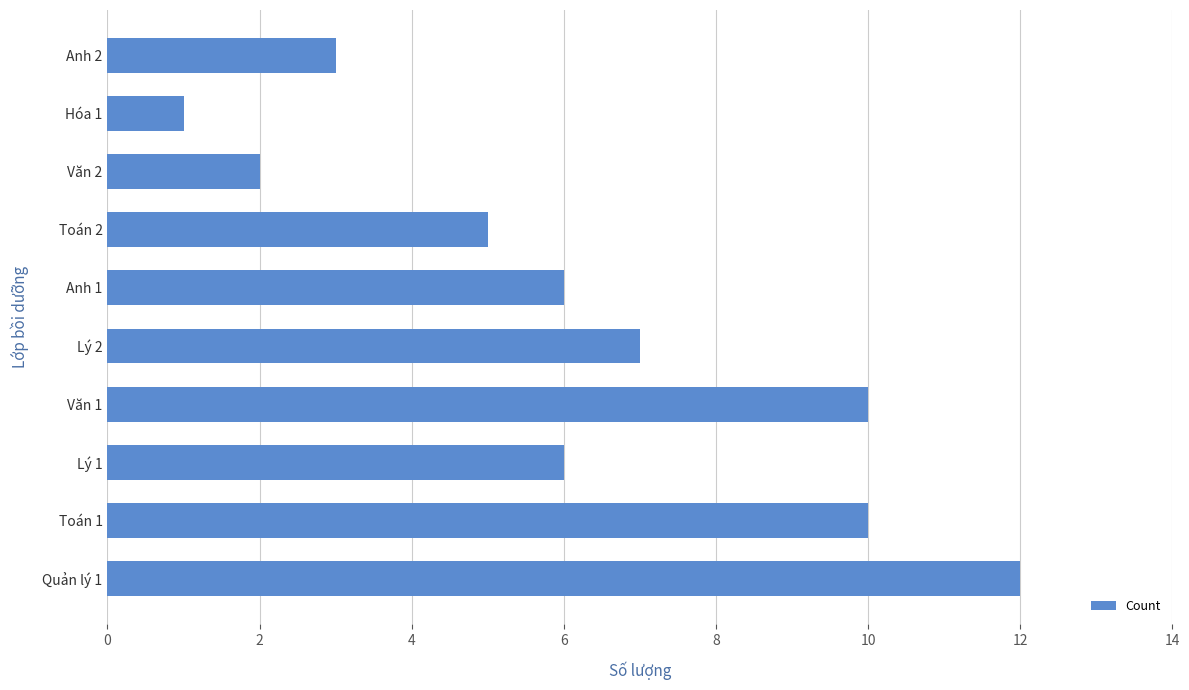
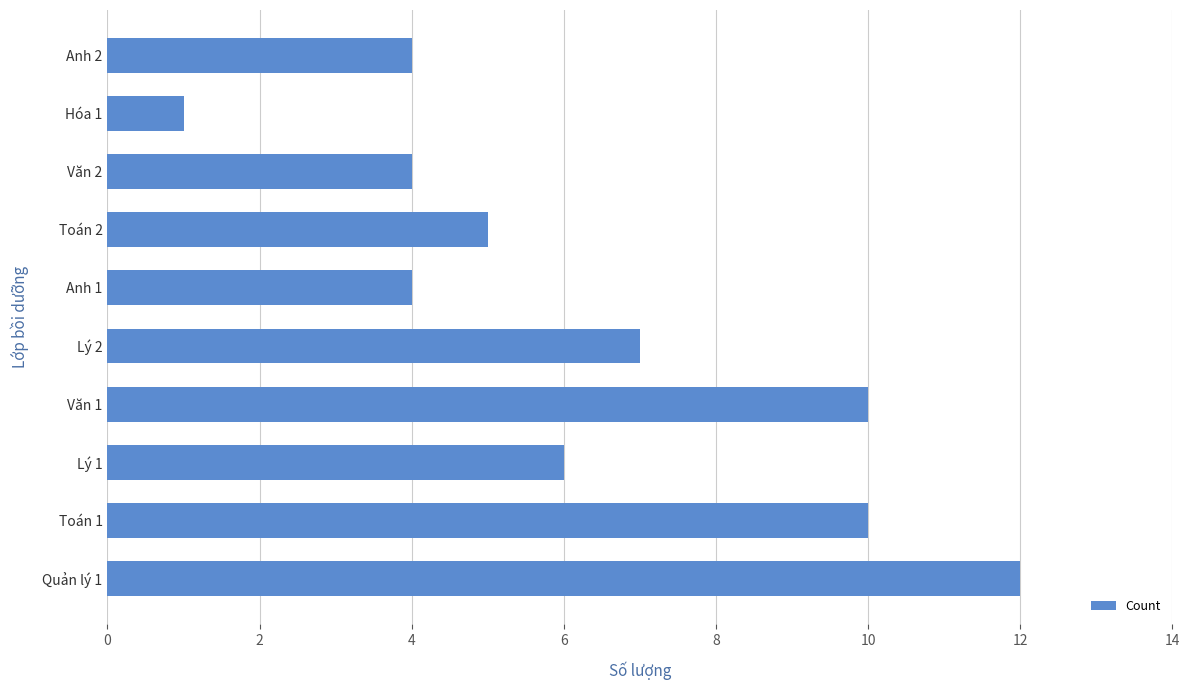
Anh 2: 3 -> 4
Văn 2: 2 -> 4
Anh 1: 6 -> 4
